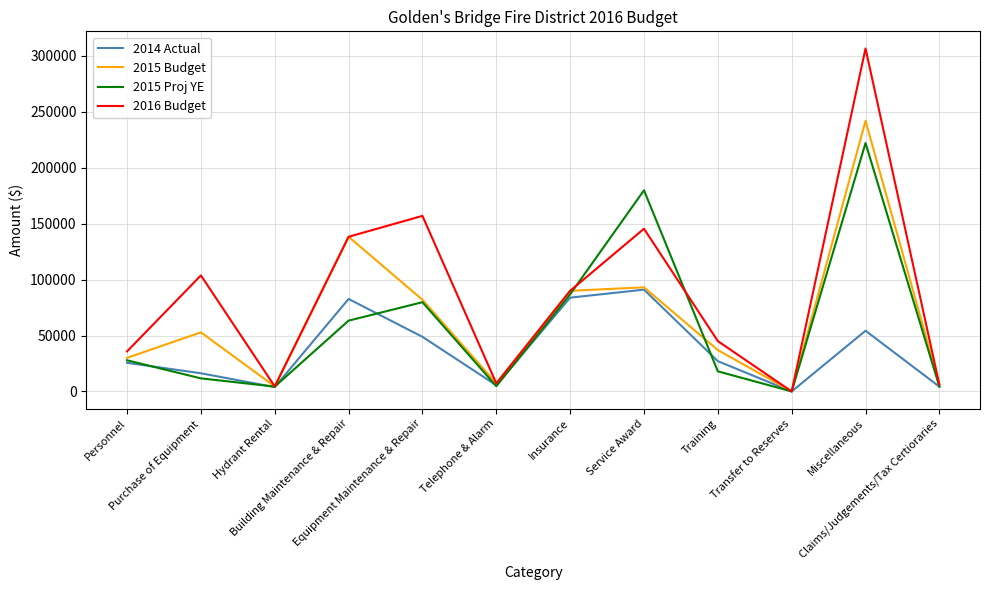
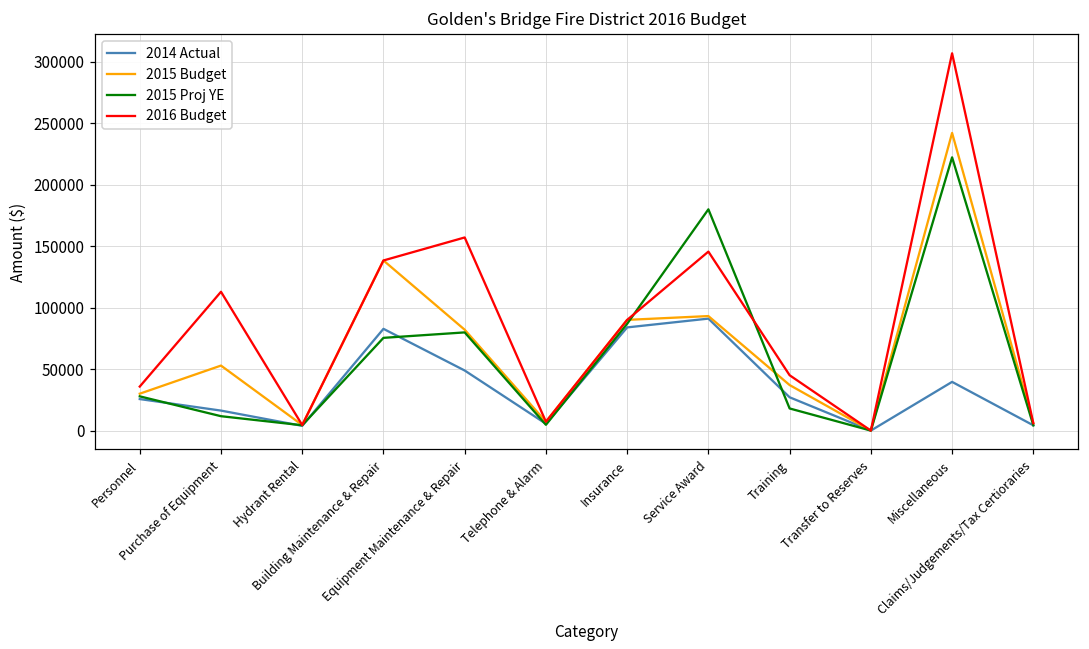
2016 Budget, Purchase of Equipment: 104000 -> 113000
2015 Proj YE, Building Maintenance & Repair: 63000 -> 75000
2014 Actual, Miscellaneous: 54000 -> 40000
